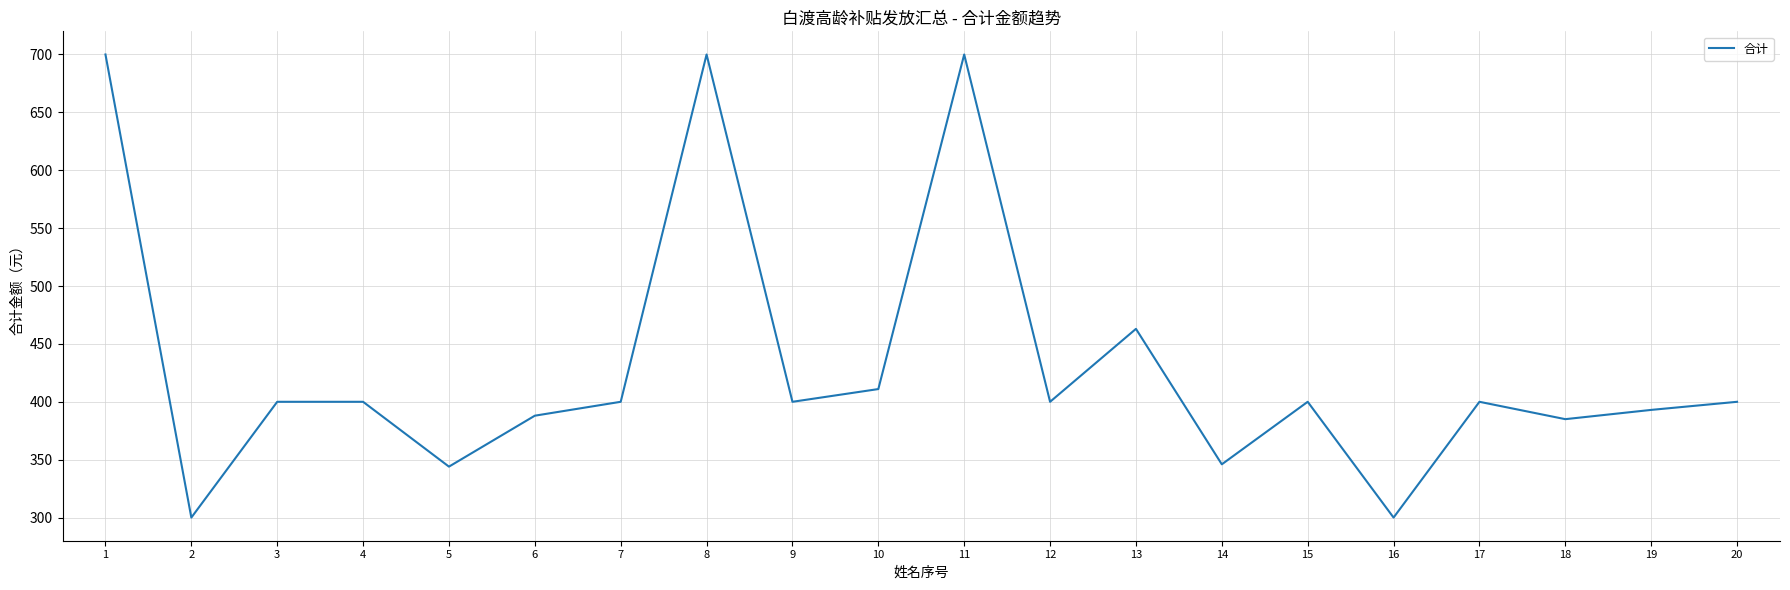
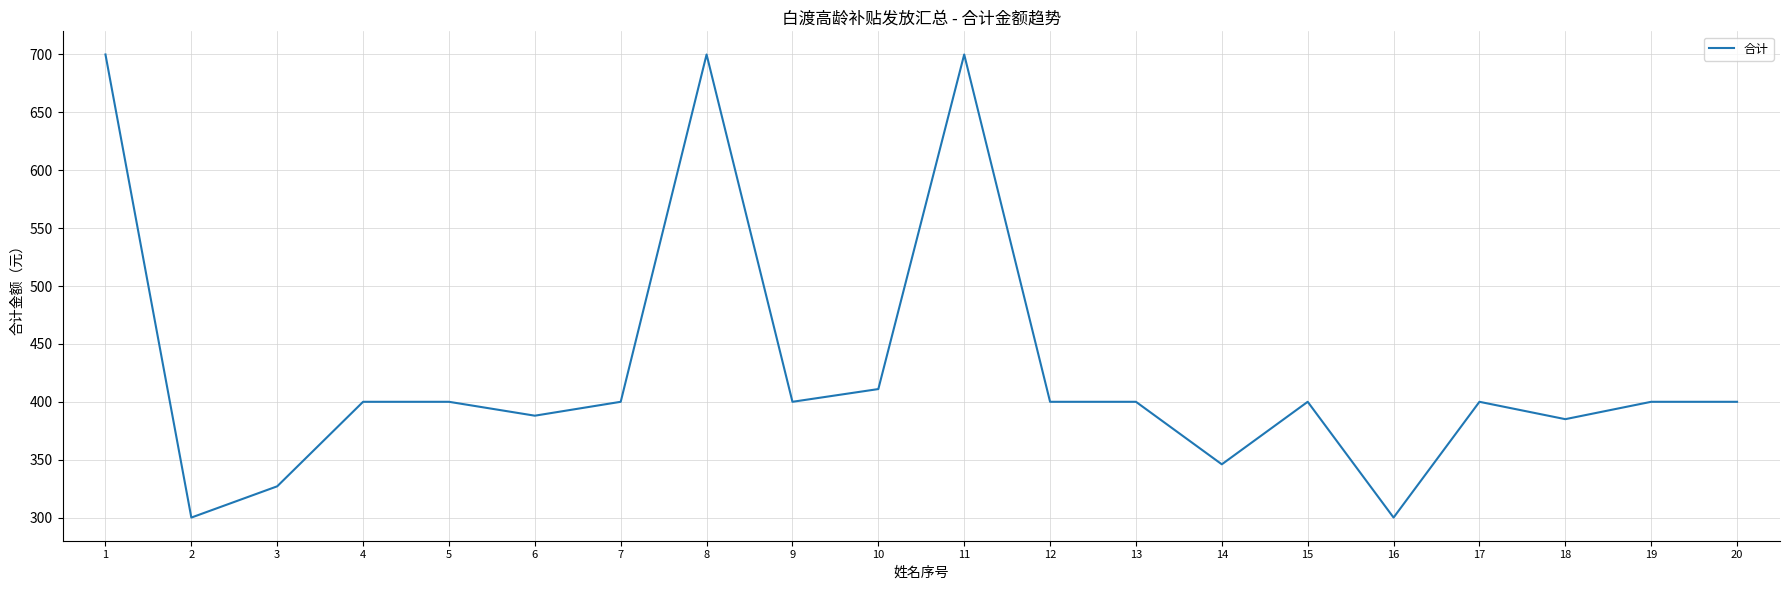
3: 400 -> 327
5: 344 -> 400
13: 463 -> 400
19: 393 -> 400
